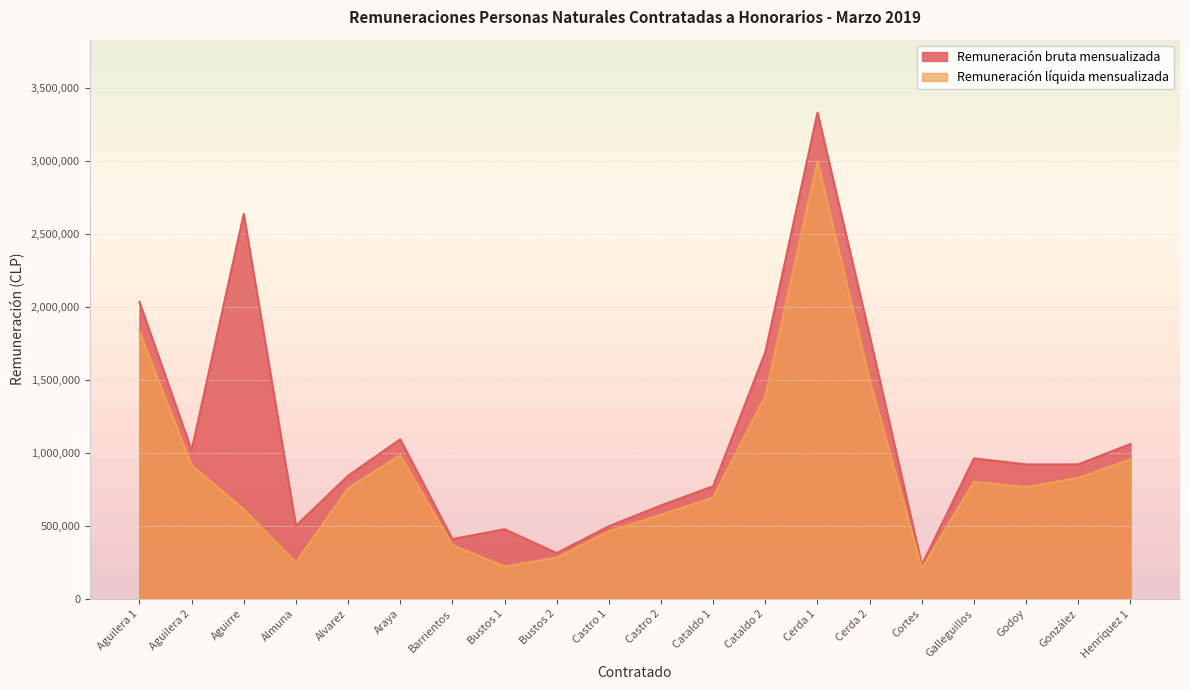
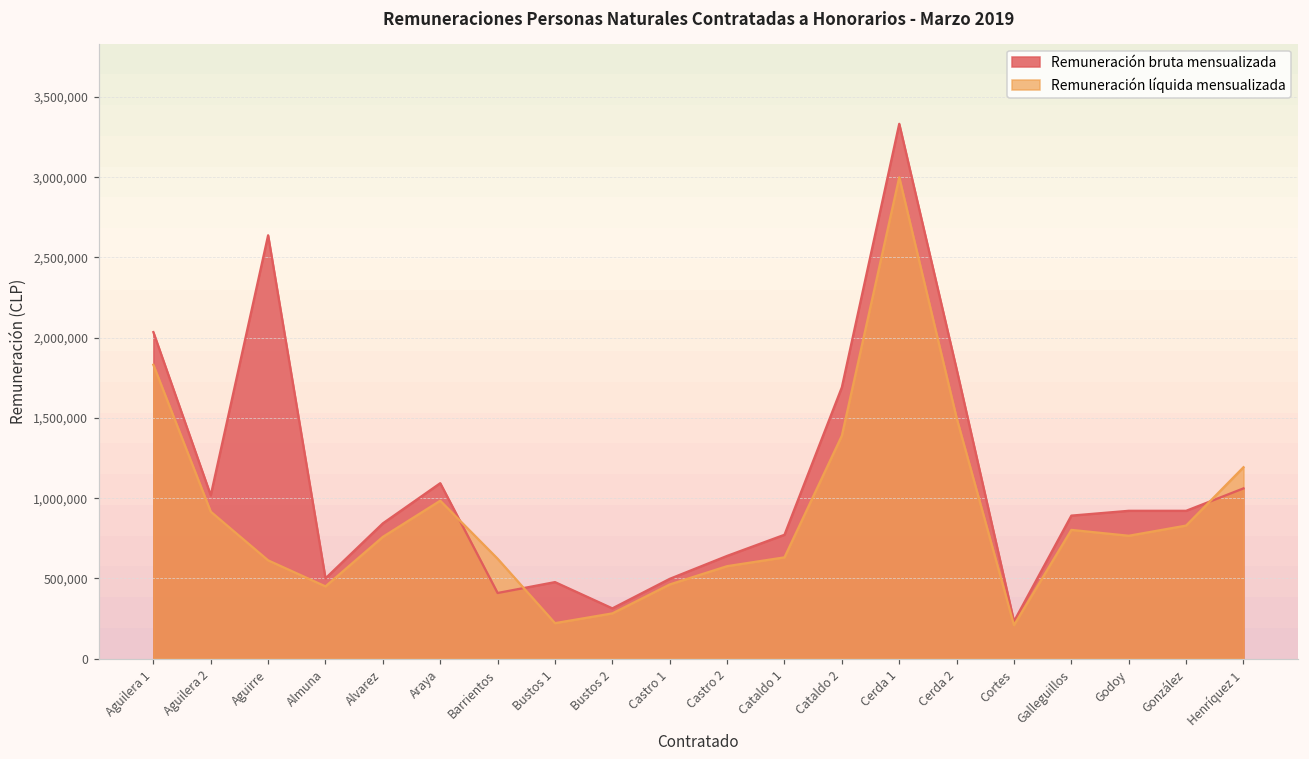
Remuneración líquida mensualizada, Almuna: 250,000 -> 450,000
Remuneración líquida mensualizada, Barrientos: 370,000 -> 620,000
Remuneración líquida mensualizada, Cataldo 1: 690,000 -> 630,000
Remuneración bruta mensualizada, Galleguillos: 960,000 -> 890,000
Remuneración líquida mensualizada, Henríquez 1: 950,000 -> 1,190,000
